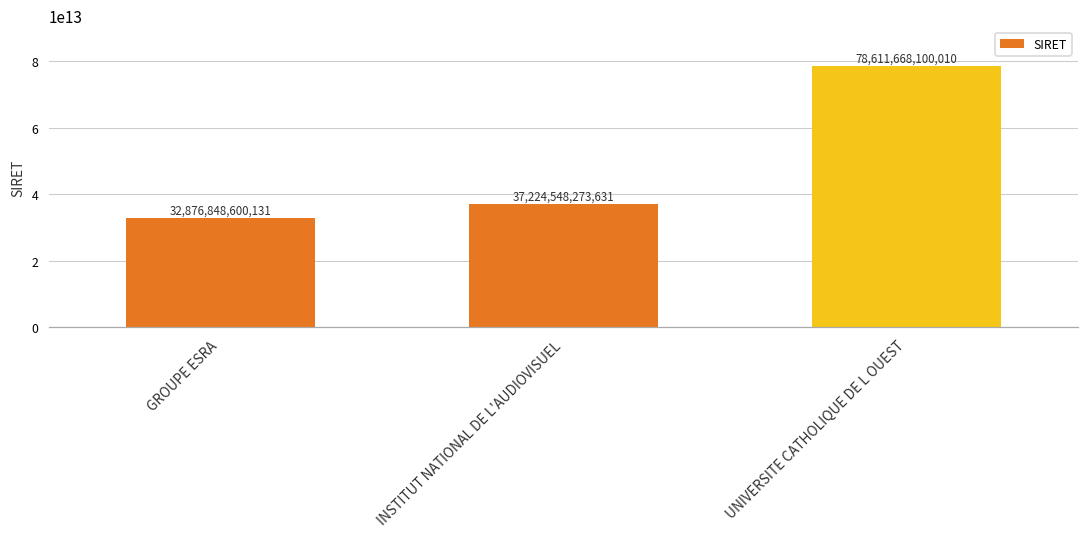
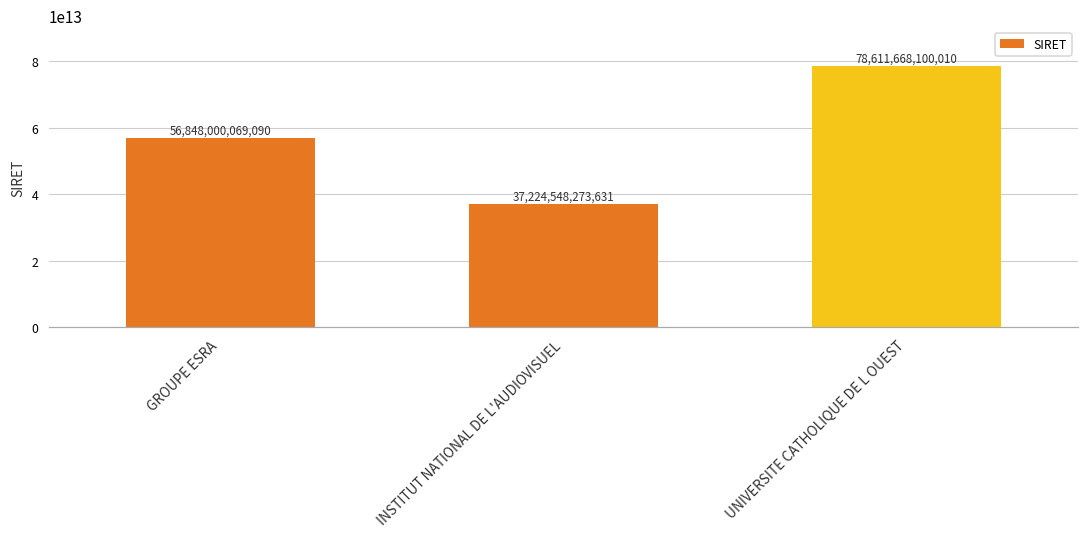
GROUPE ESRA: 32,876,848,600,131 -> 56,848,000,069,090
